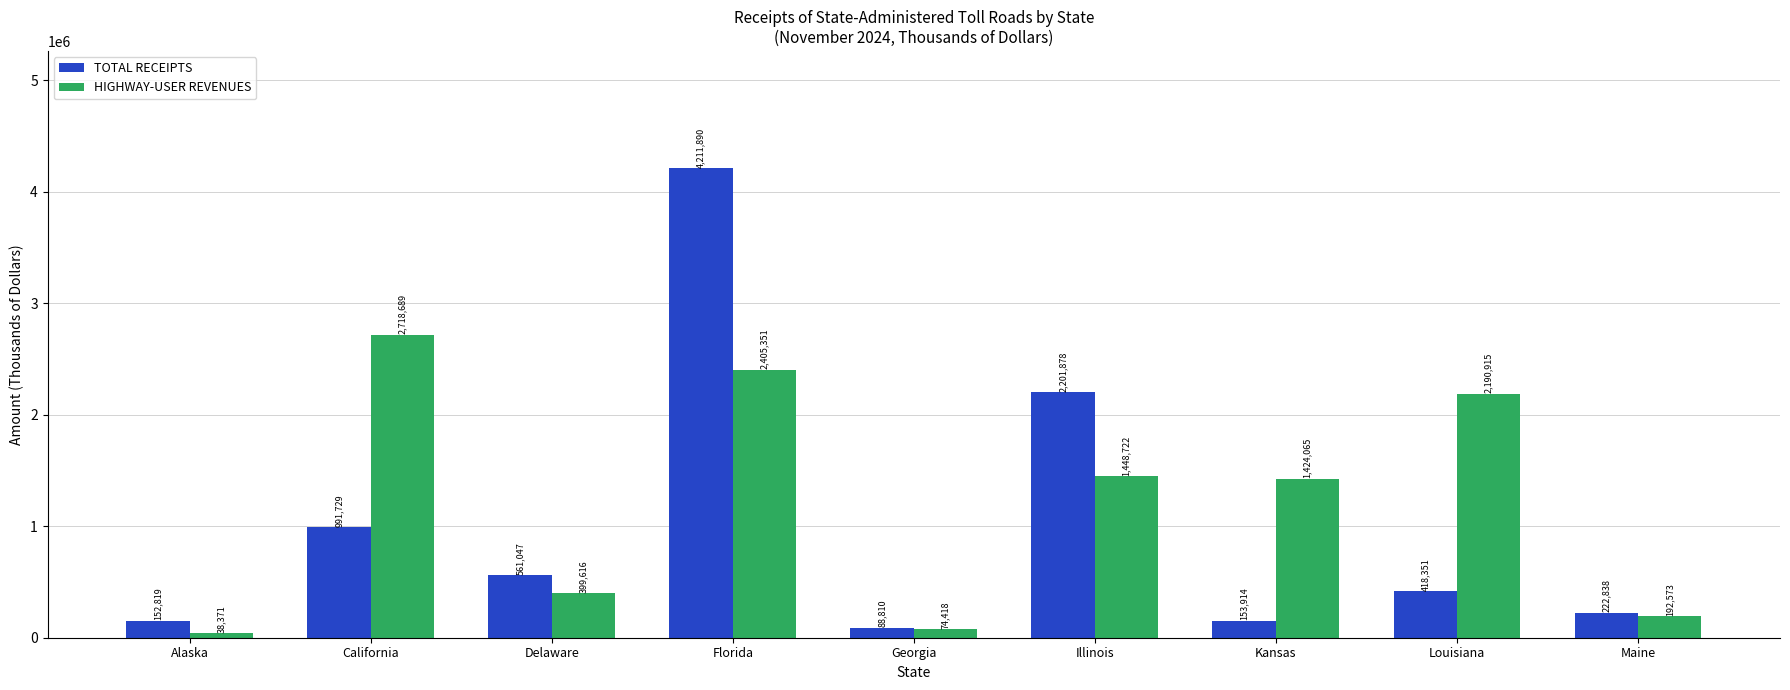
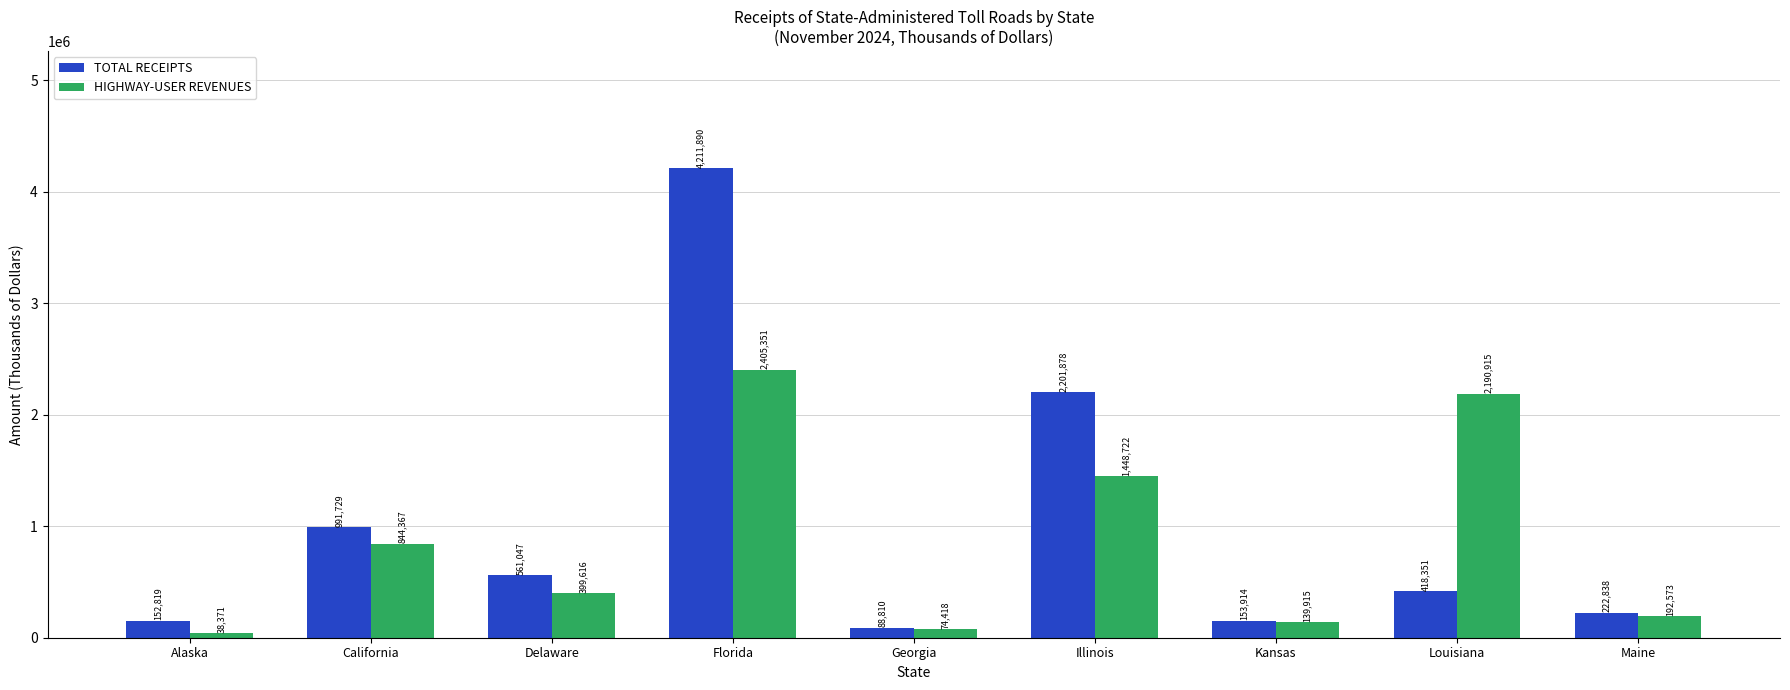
HIGHWAY-USER REVENUES, California: 2,718,689 -> 844,367
HIGHWAY-USER REVENUES, Kansas: 1,424,065 -> 139,915
